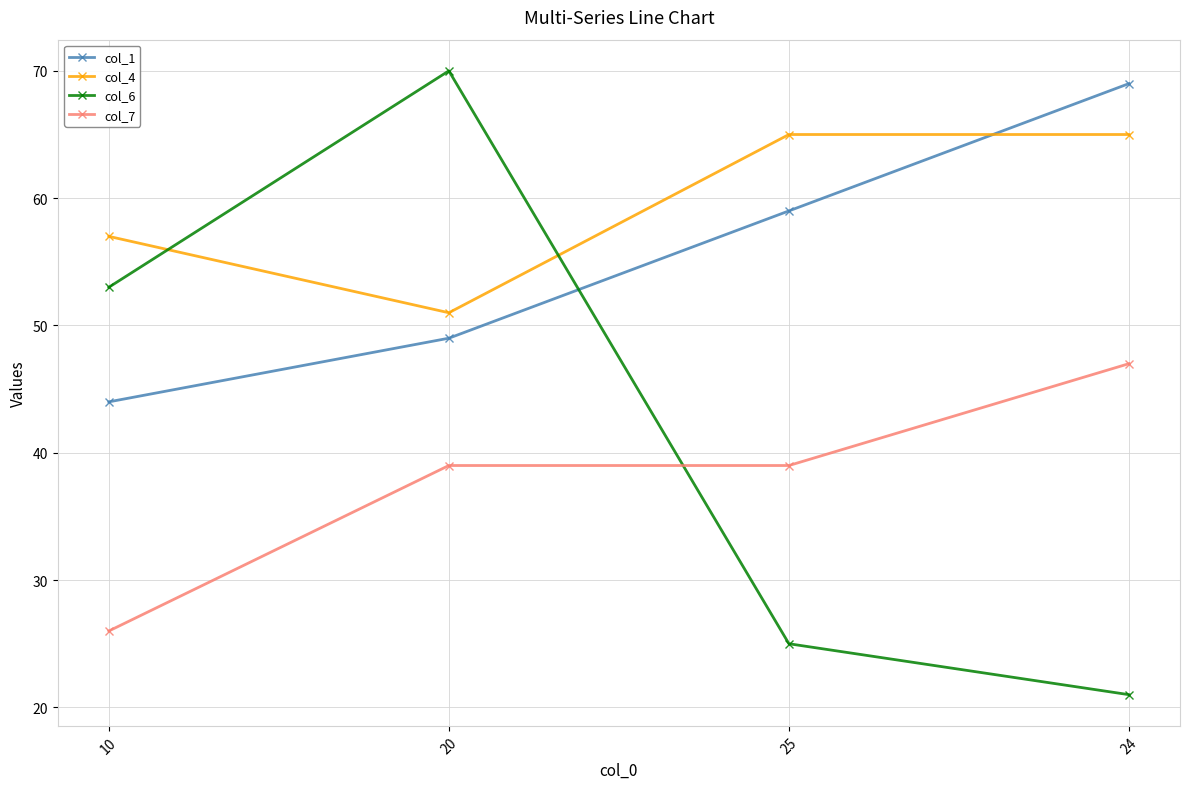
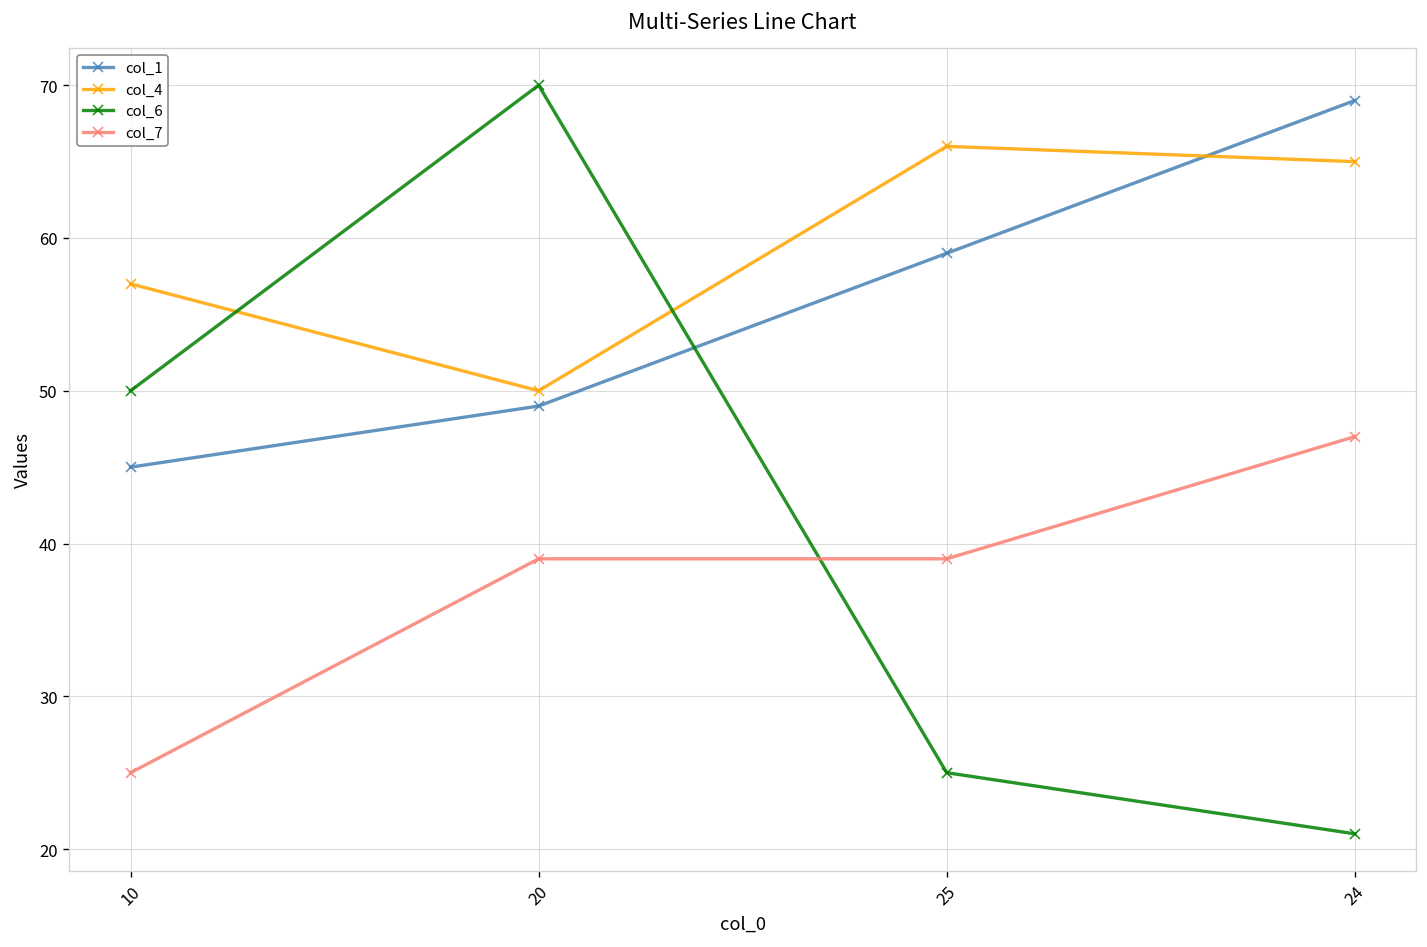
col_1, 10: 44 -> 45
col_6, 10: 53 -> 50
col_7, 10: 26 -> 25
col_4, 20: 51 -> 50
col_4, 25: 65 -> 66
